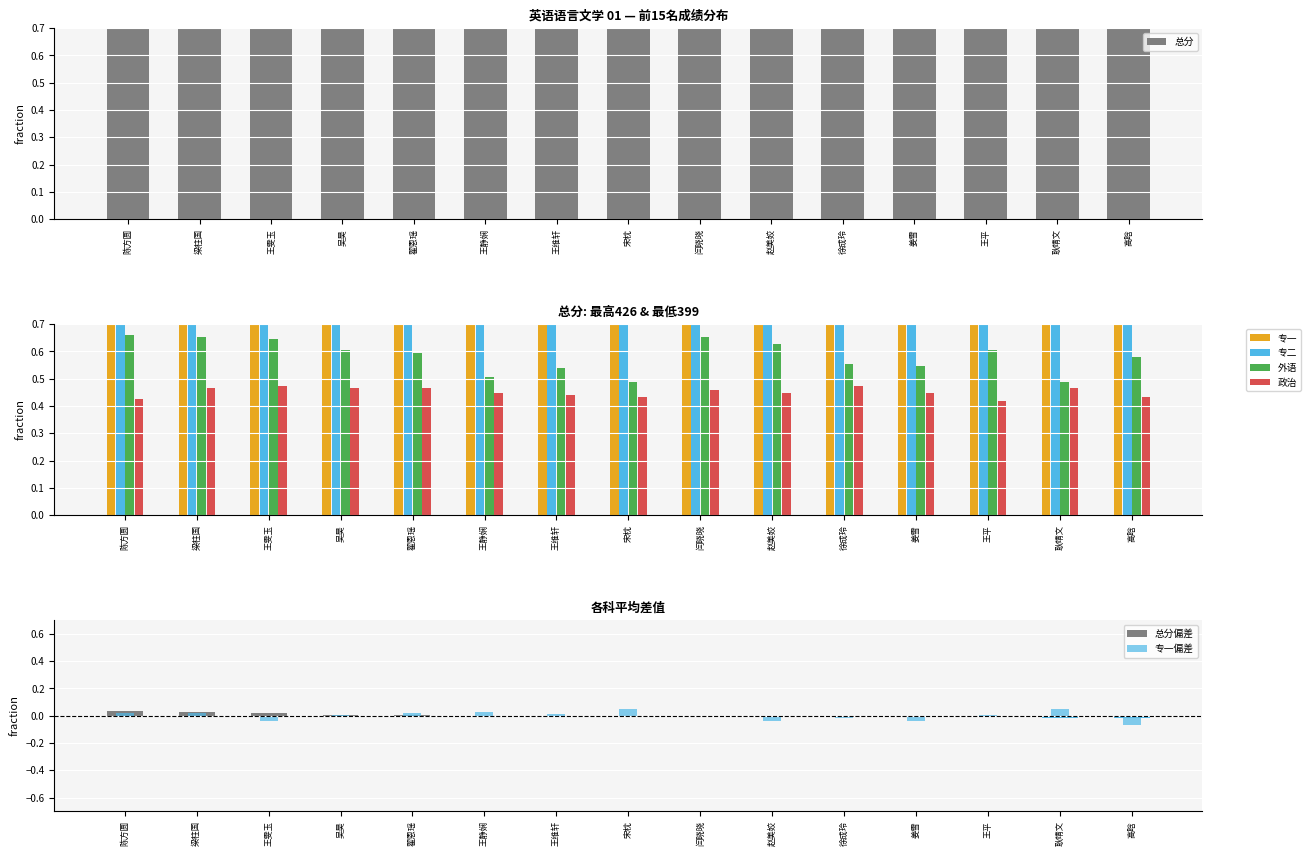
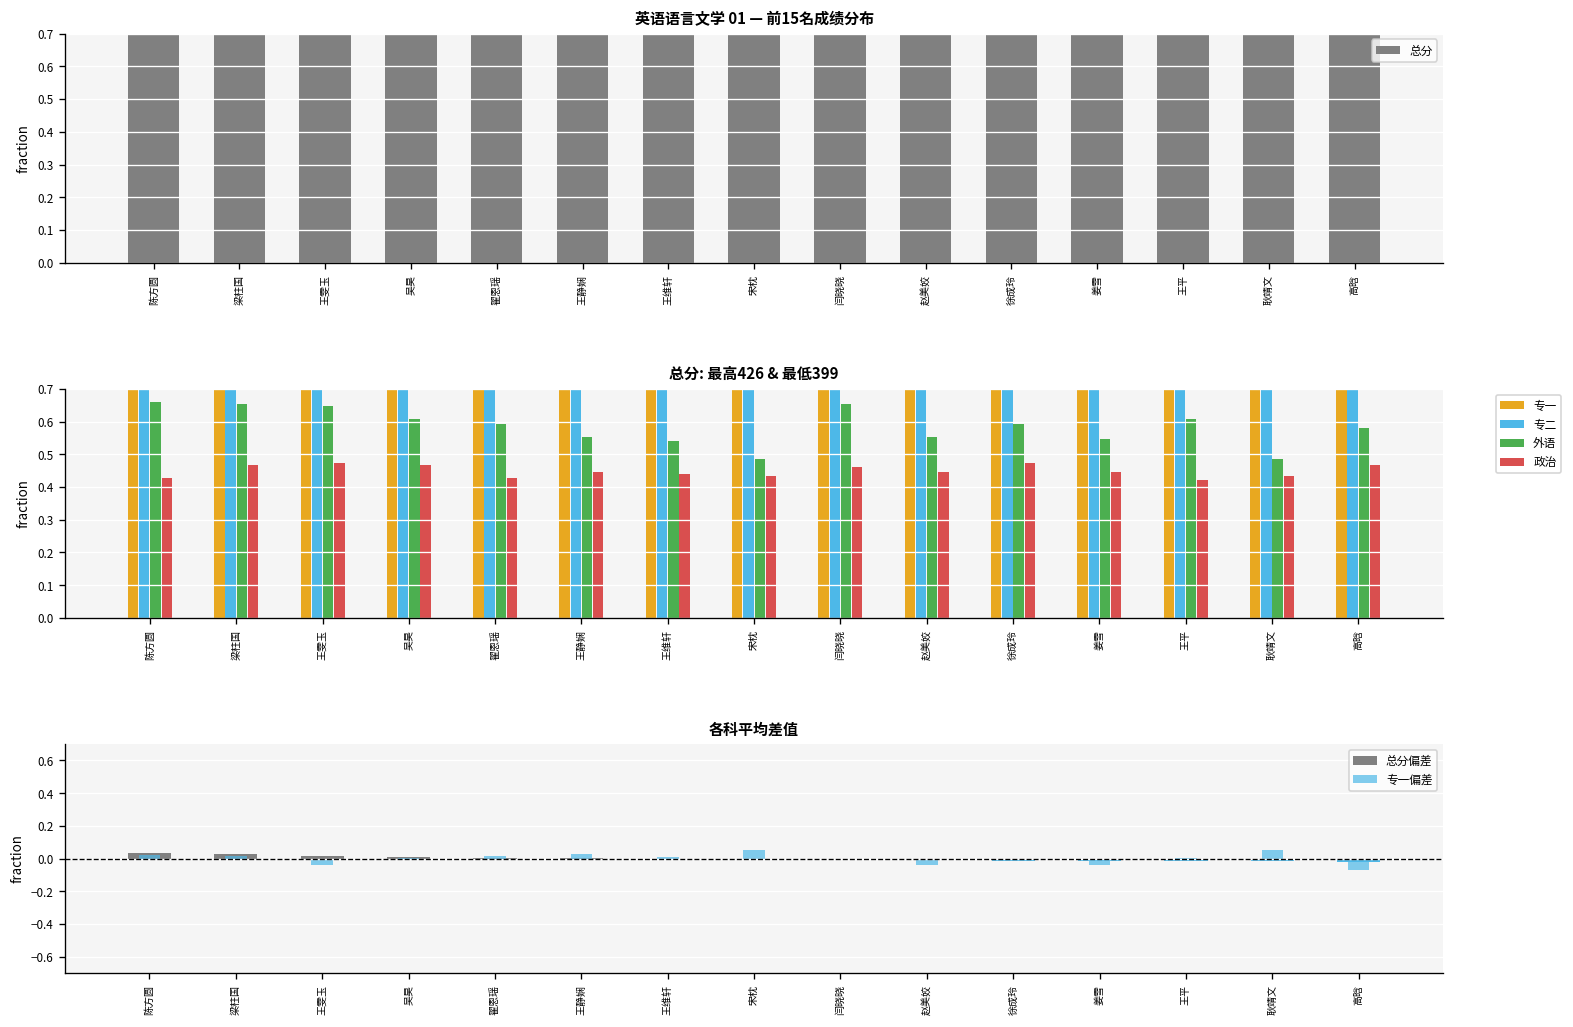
总分: 最高426 & 最低399, 政治, 翟恩瑶: 0.47 -> 0.43
总分: 最高426 & 最低399, 外语, 王静娴: 0.51 -> 0.55
总分: 最高426 & 最低399, 外语, 赵美姣: 0.63 -> 0.55
总分: 最高426 & 最低399, 外语, 徐成玲: 0.55 -> 0.59
总分: 最高426 & 最低399, 政治, 耿靖文: 0.47 -> 0.43
总分: 最高426 & 最低399, 政治, 高晗: 0.43 -> 0.47
